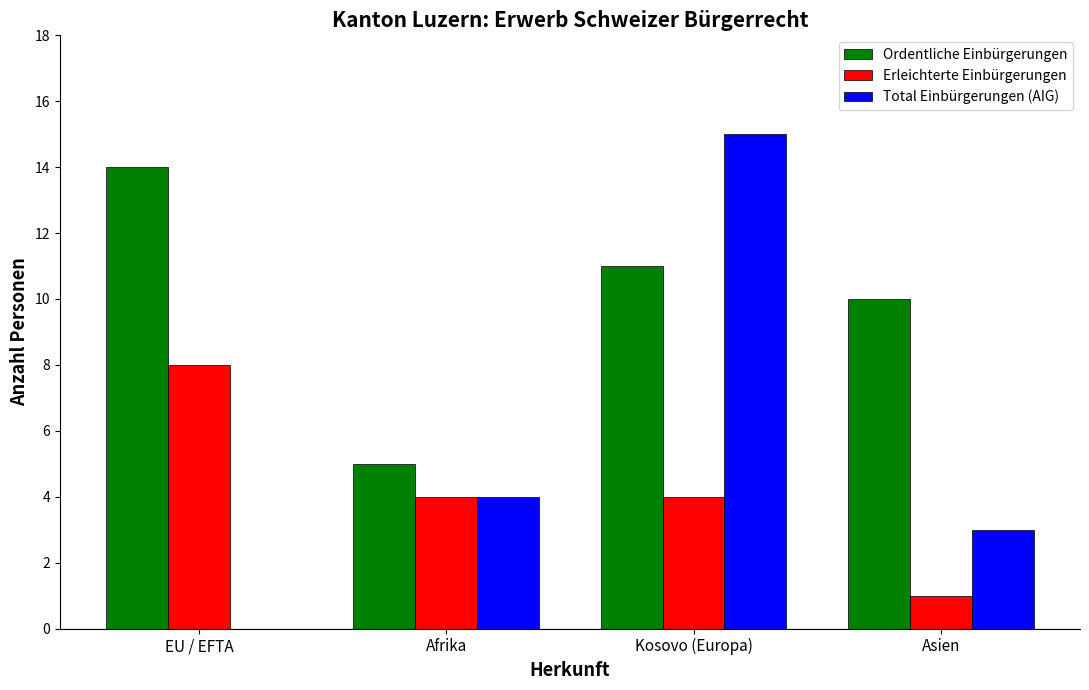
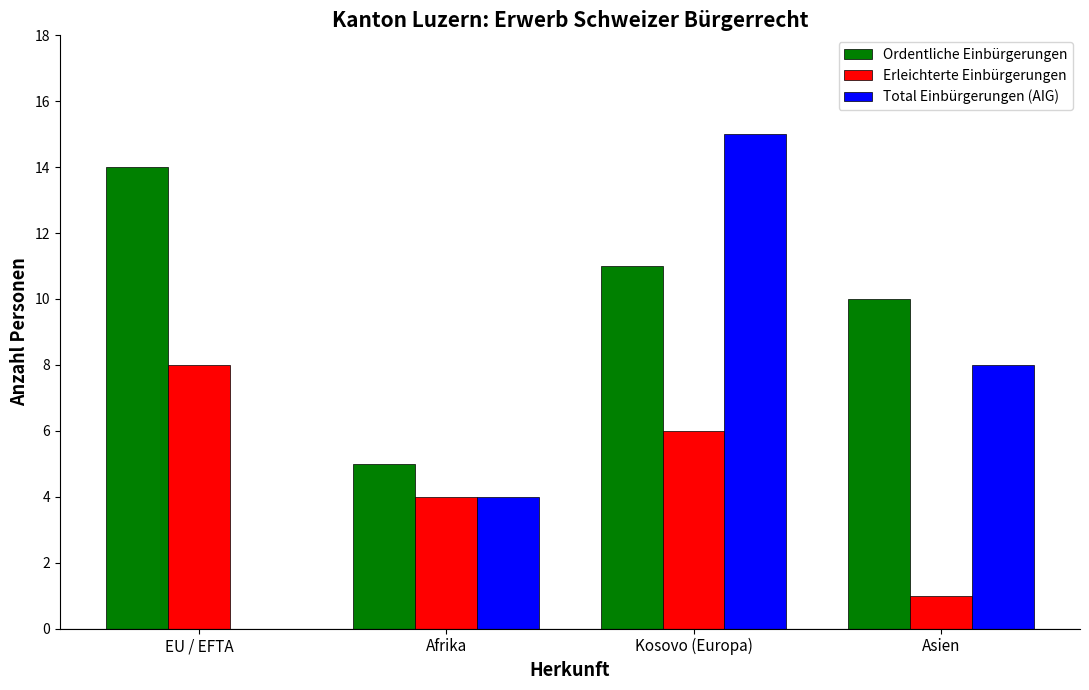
Erleichterte Einbürgerungen, Kosovo (Europa): 4 -> 6
Total Einbürgerungen (AIG), Asien: 3 -> 8
